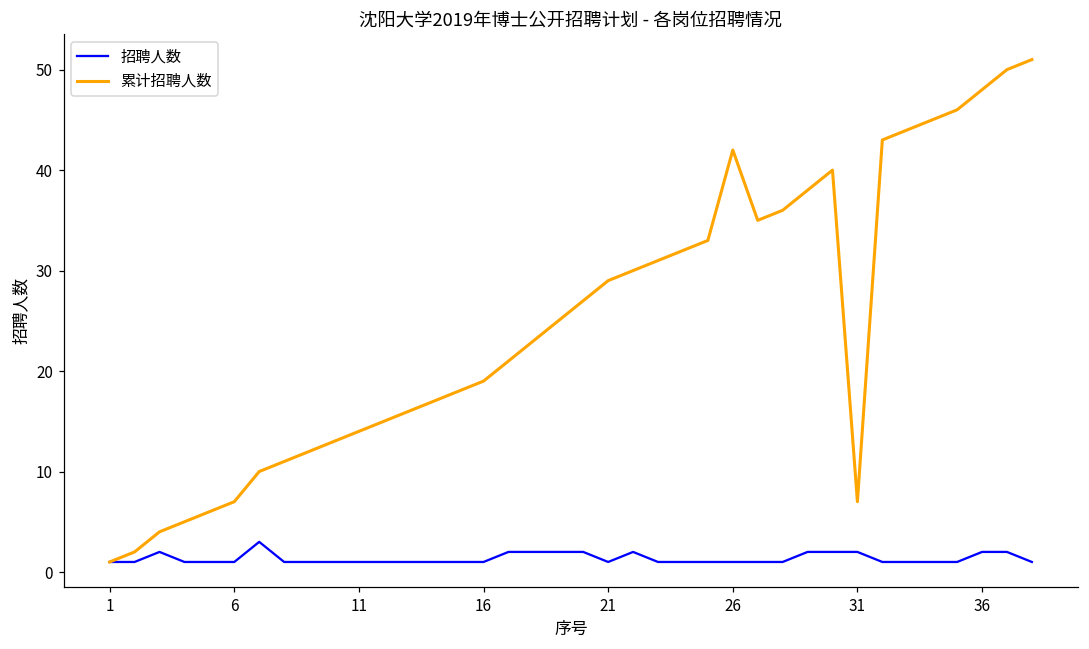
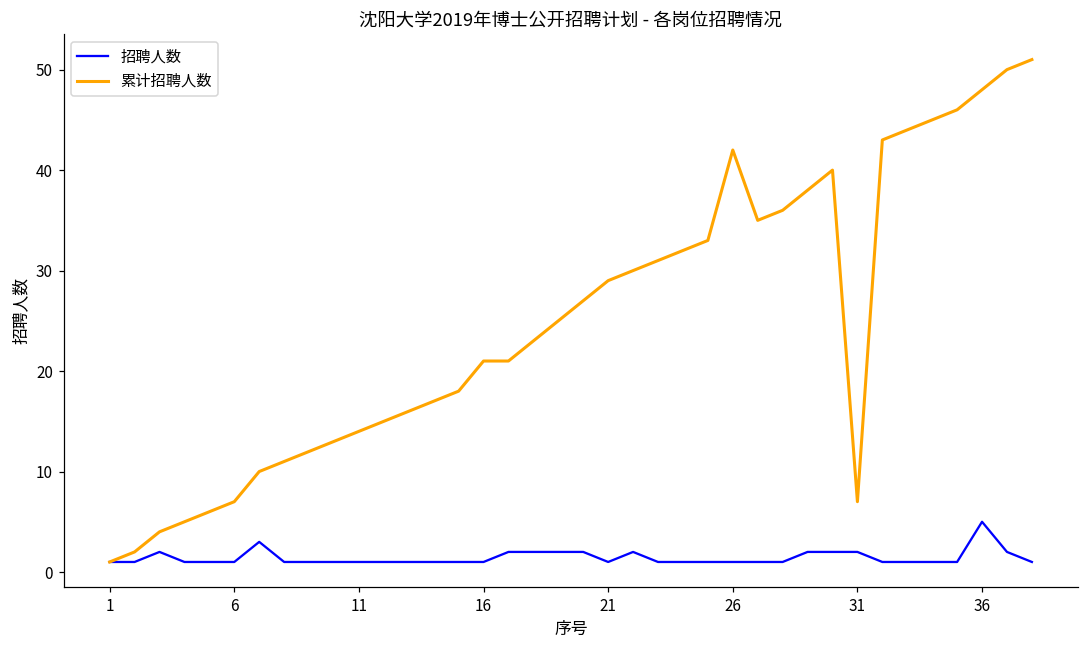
累计招聘人数, 16: 19 -> 21
招聘人数, 36: 2 -> 5
